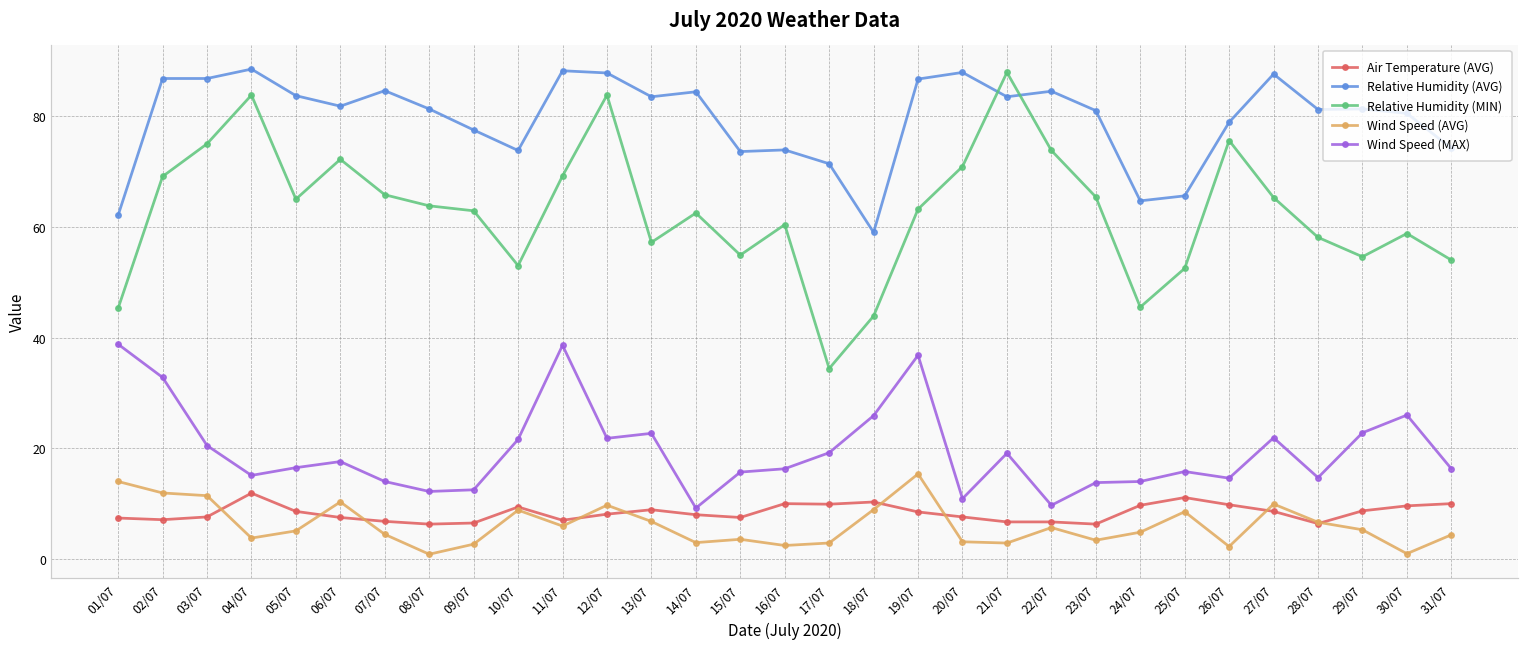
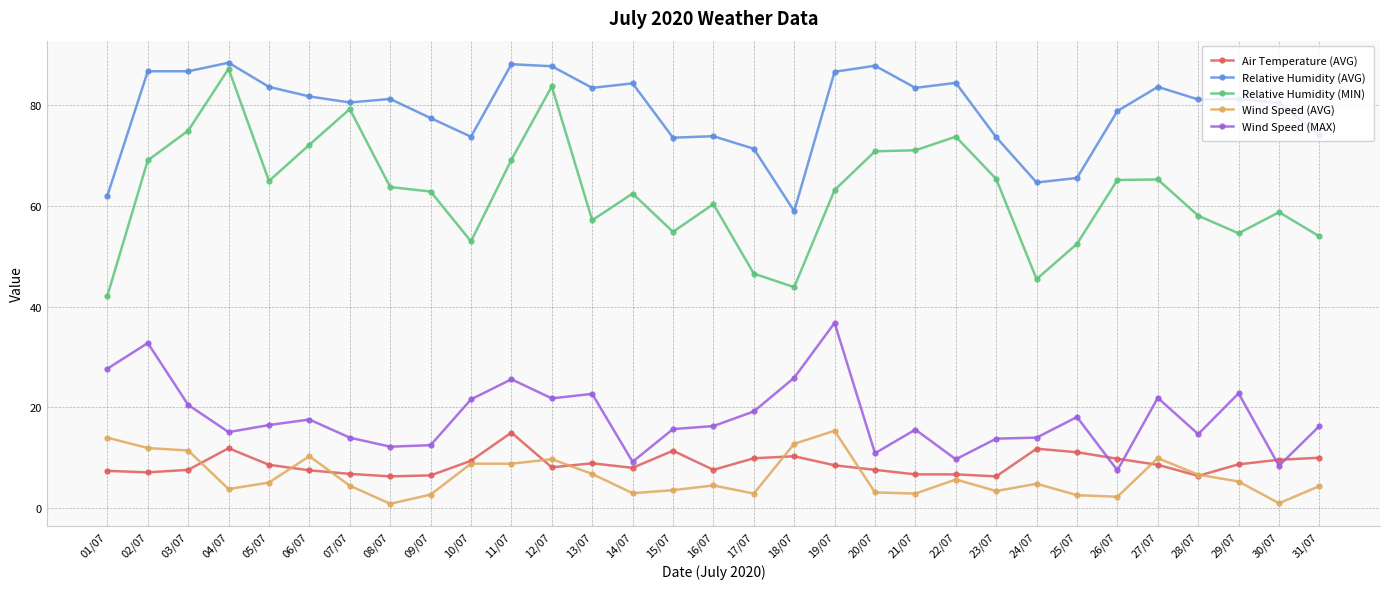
Relative Humidity (MIN), 01/07: 45 -> 42
Wind Speed (MAX), 01/07: 39 -> 28
Relative Humidity (MIN), 04/07: 84 -> 87
Relative Humidity (AVG), 07/07: 85 -> 81
Relative Humidity (MIN), 07/07: 66 -> 79
Air Temperature (AVG), 11/07: 7 -> 15
Wind Speed (AVG), 11/07: 6 -> 9
Wind Speed (MAX), 11/07: 39 -> 26
Air Temperature (AVG), 15/07: 8 -> 11
Air Temperature (AVG), 16/07: 10 -> 8
Wind Speed (AVG), 16/07: 2 -> 5
Relative Humidity (MIN), 17/07: 34 -> 47
Wind Speed (AVG), 18/07: 9 -> 13
Relative Humidity (MIN), 21/07: 88 -> 71
Wind Speed (MAX), 21/07: 19 -> 16
Relative Humidity (AVG), 23/07: 81 -> 74
Air Temperature (AVG), 24/07: 10 -> 12
Wind Speed (AVG), 25/07: 9 -> 3
Wind Speed (MAX), 25/07: 16 -> 18
Relative Humidity (MIN), 26/07: 76 -> 65
Wind Speed (MAX), 26/07: 15 -> 8
Relative Humidity (AVG), 27/07: 88 -> 84
Wind Speed (MAX), 30/07: 26 -> 8
